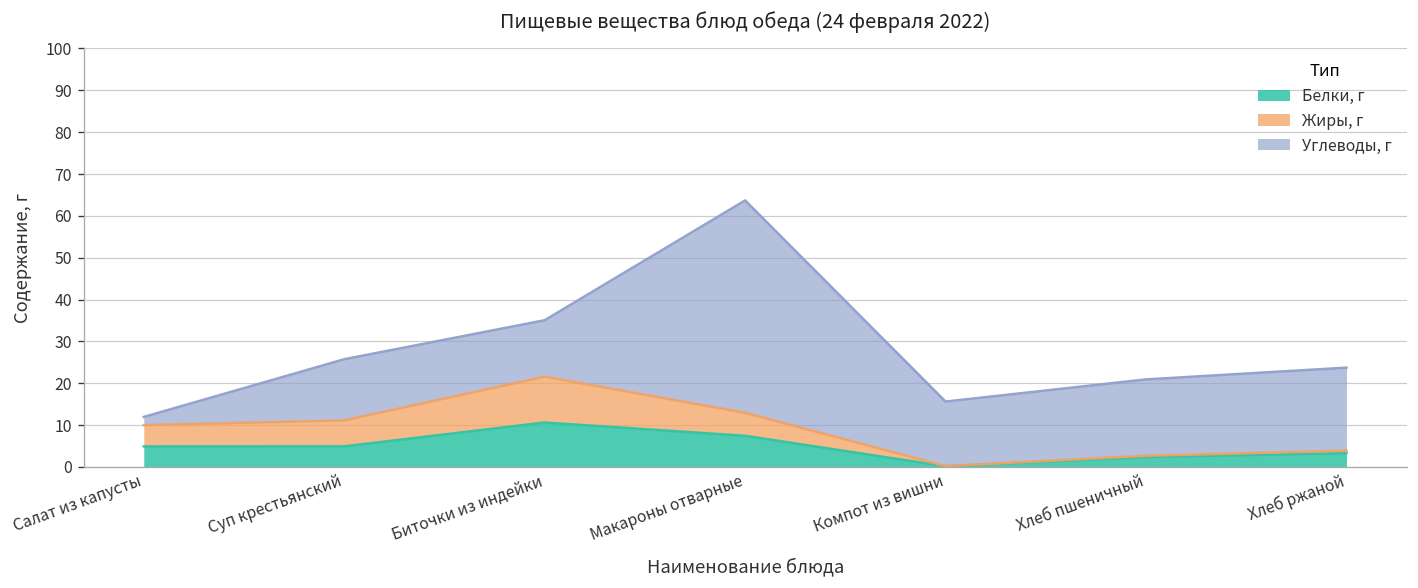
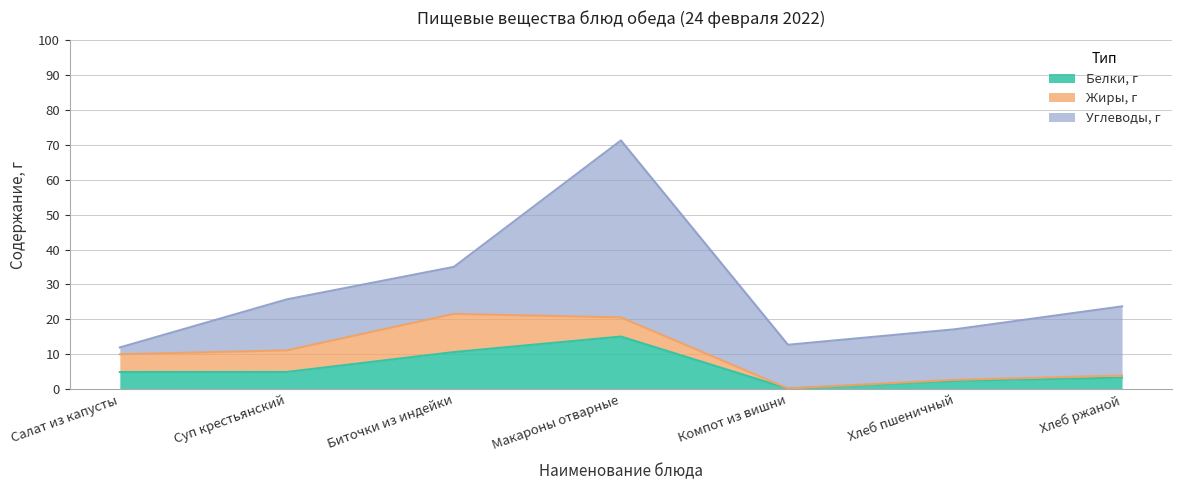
Белки, г, Макароны отварные: 7 -> 15
Углеводы, г, Компот из вишни: 15 -> 13
Углеводы, г, Хлеб пшеничный: 18 -> 14
